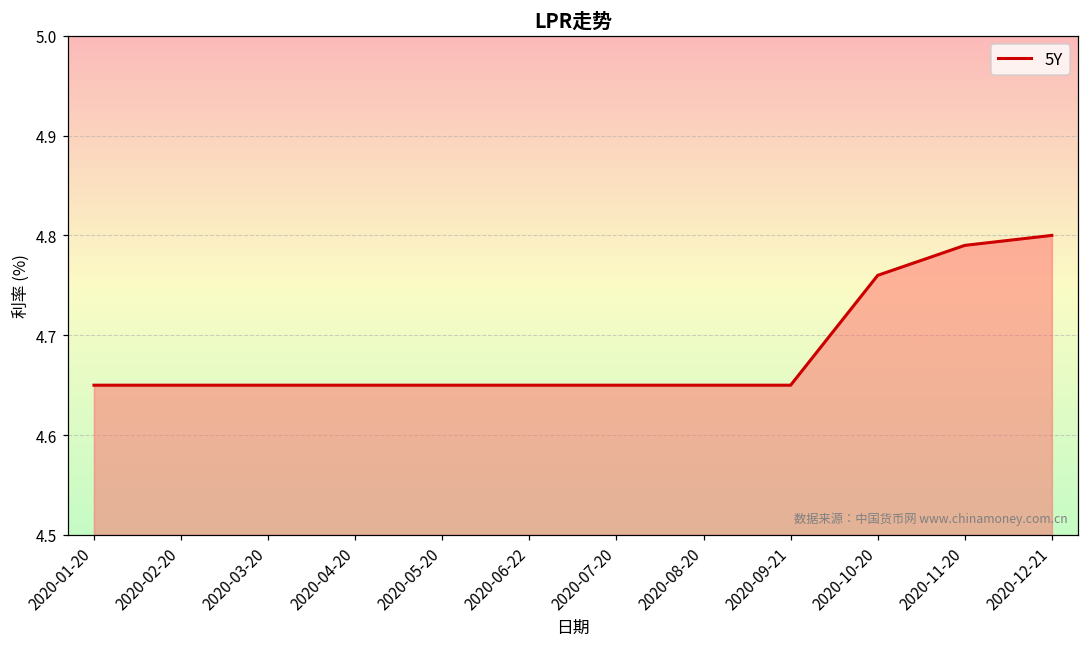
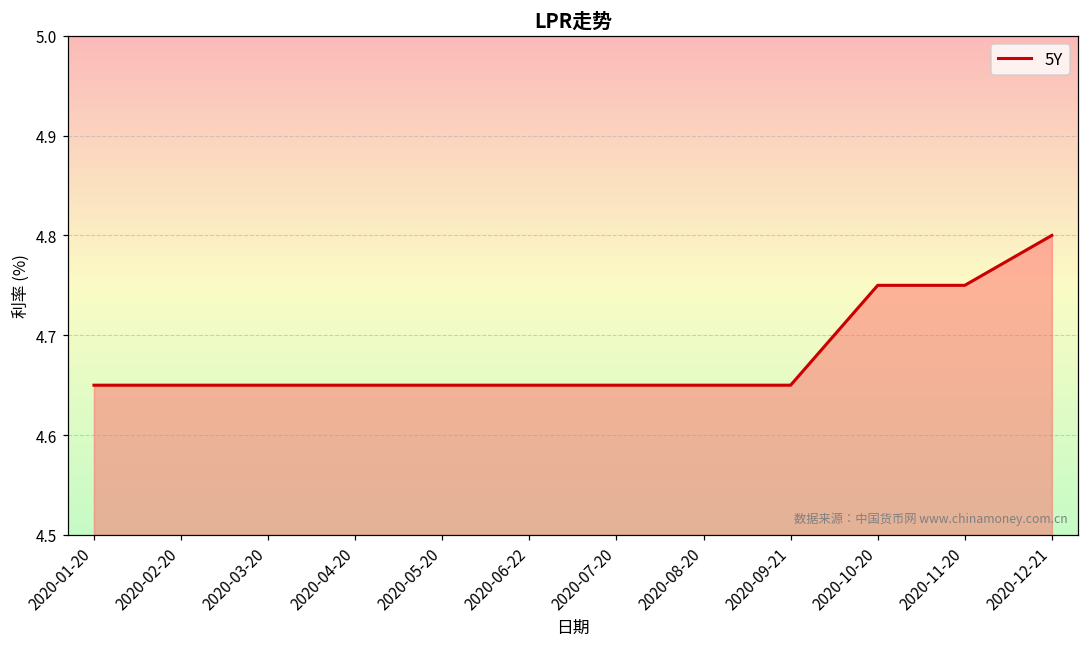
2020-10-20: 4.76 -> 4.75
2020-11-20: 4.79 -> 4.75
